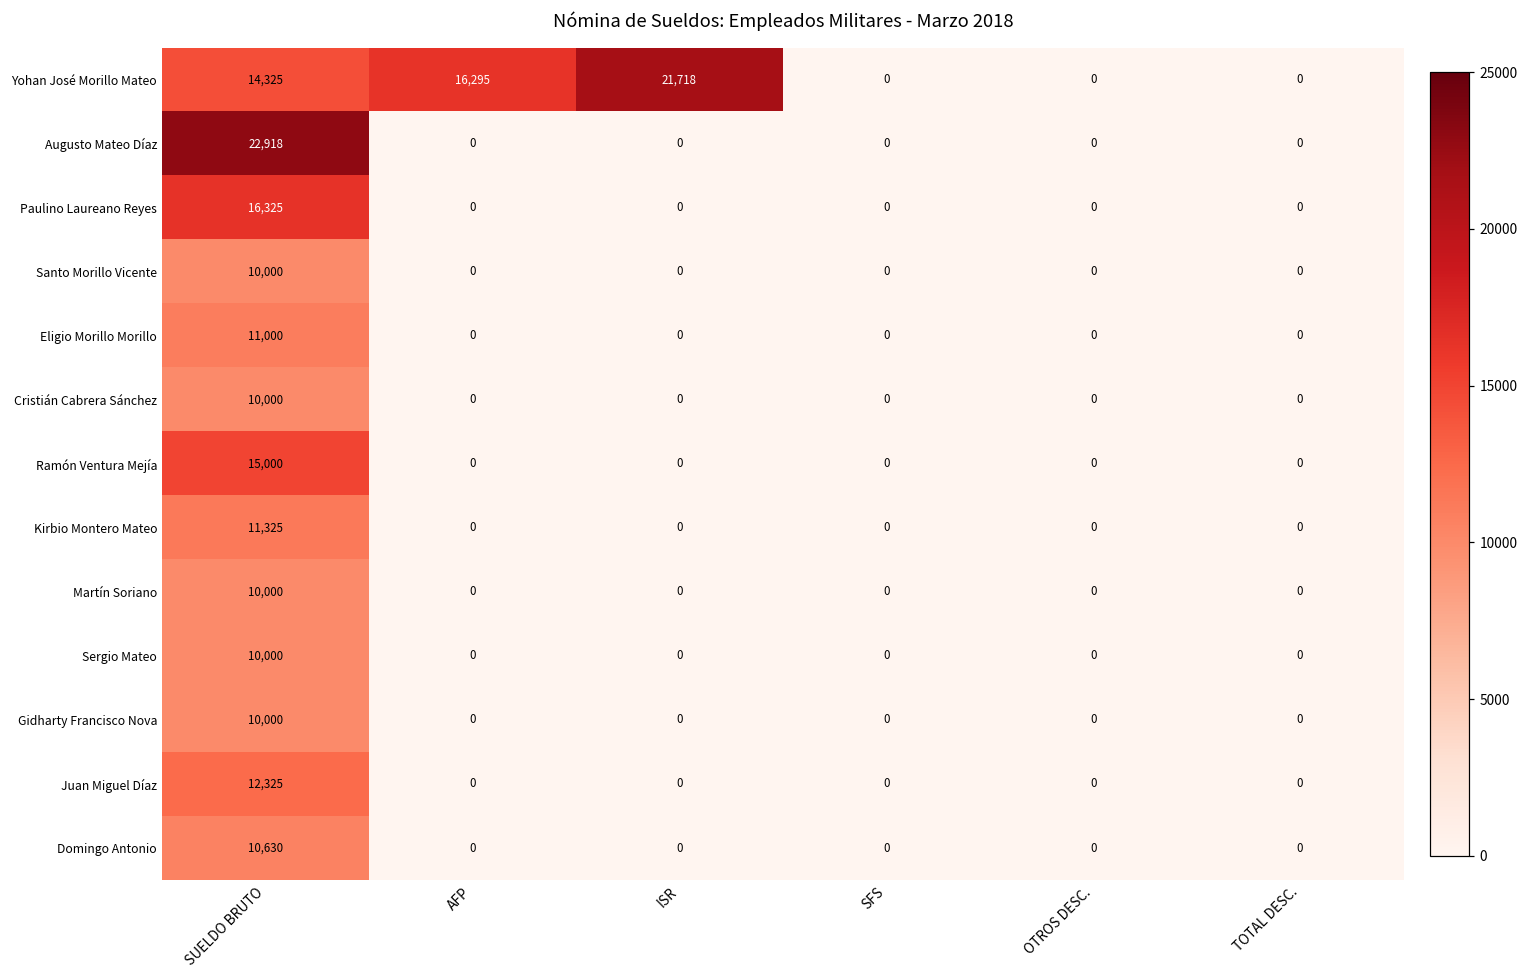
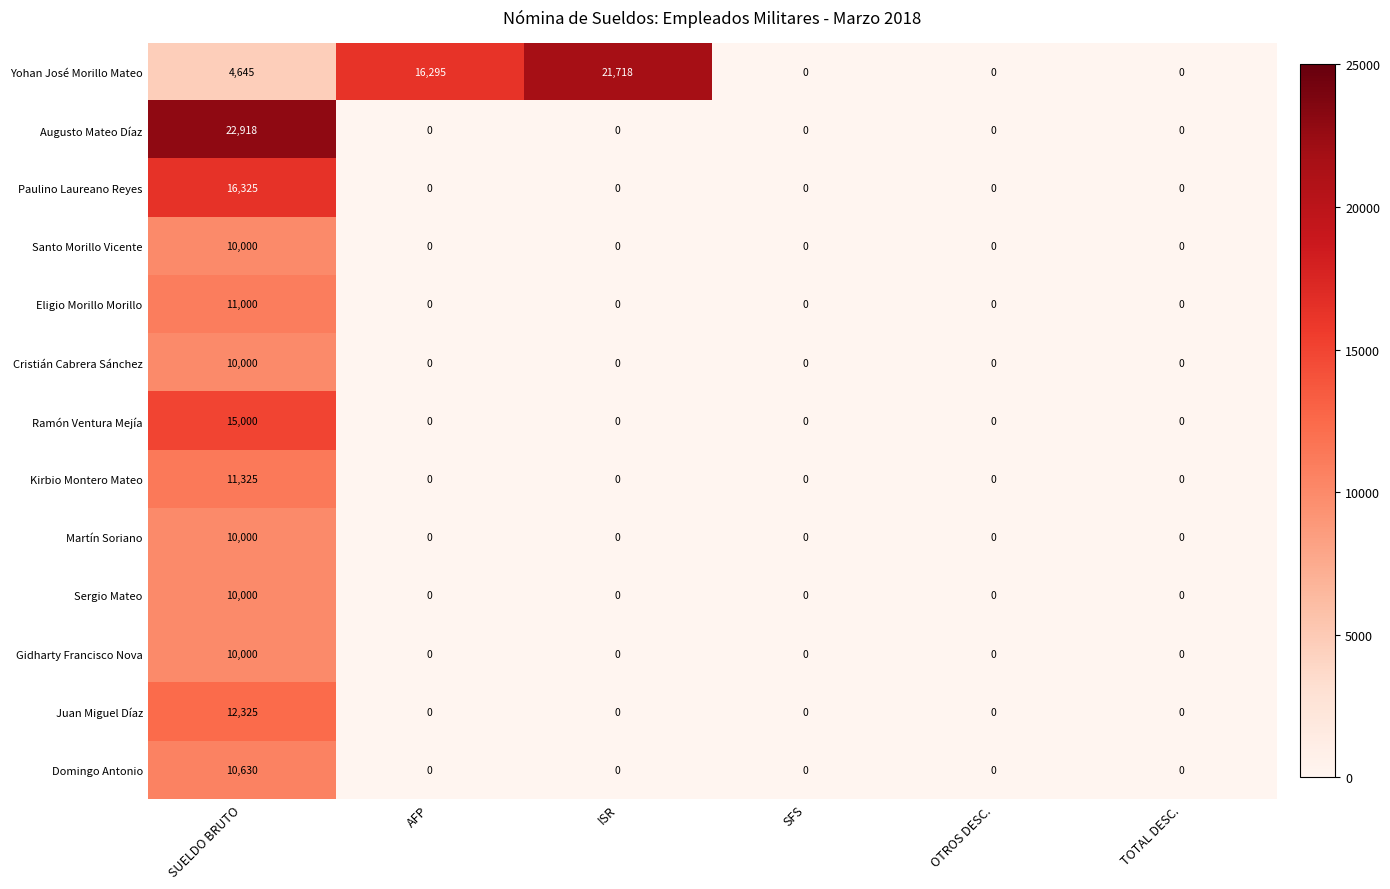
Yohan José Morillo Mateo, SUELDO BRUTO: 14,325 -> 4,645
